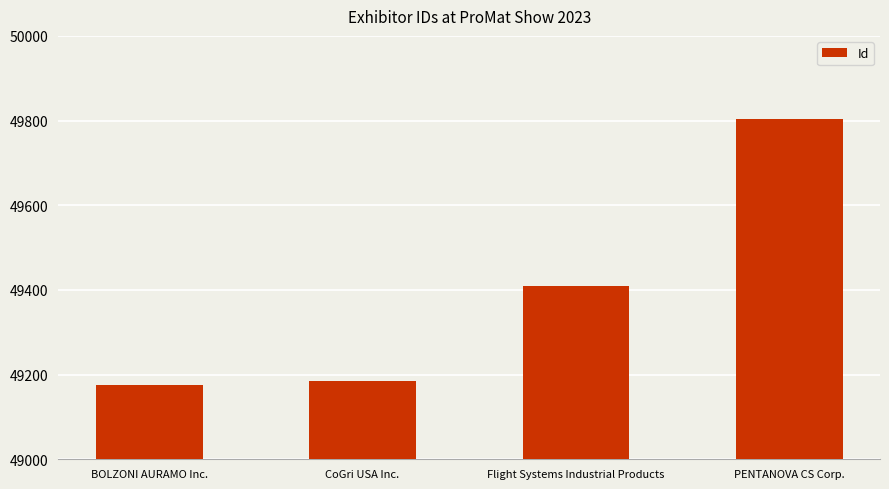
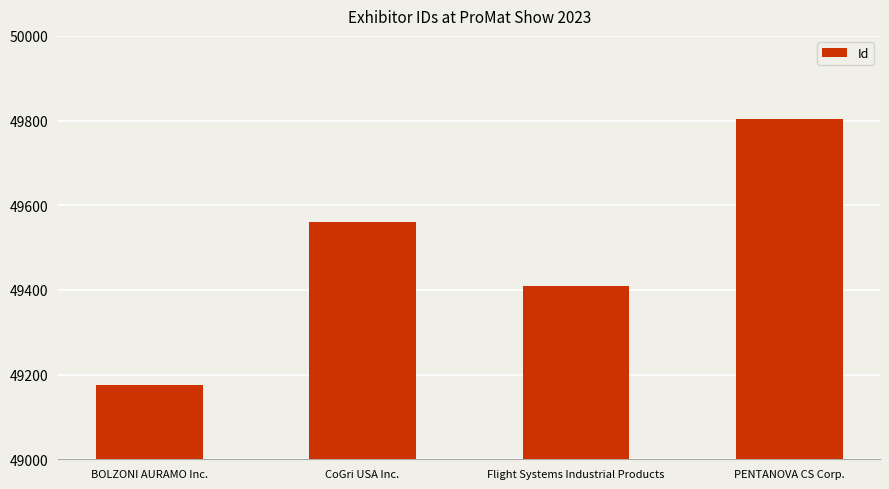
CoGri USA Inc.: 49180 -> 49560
